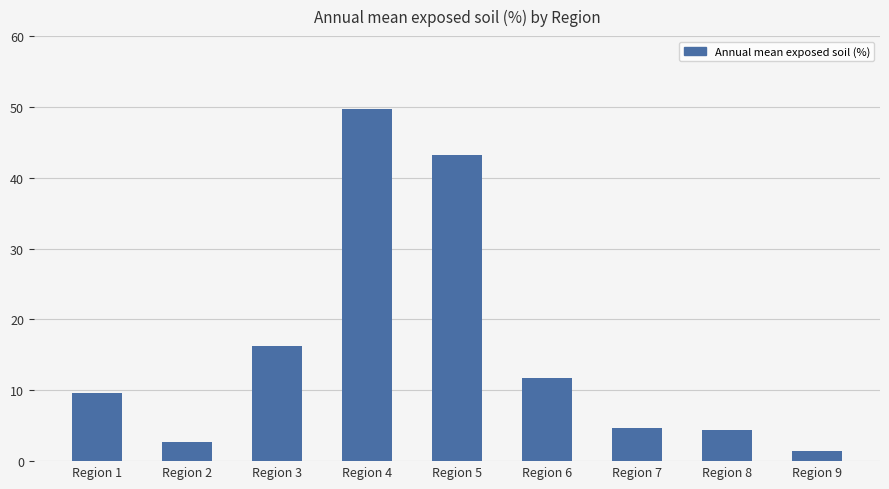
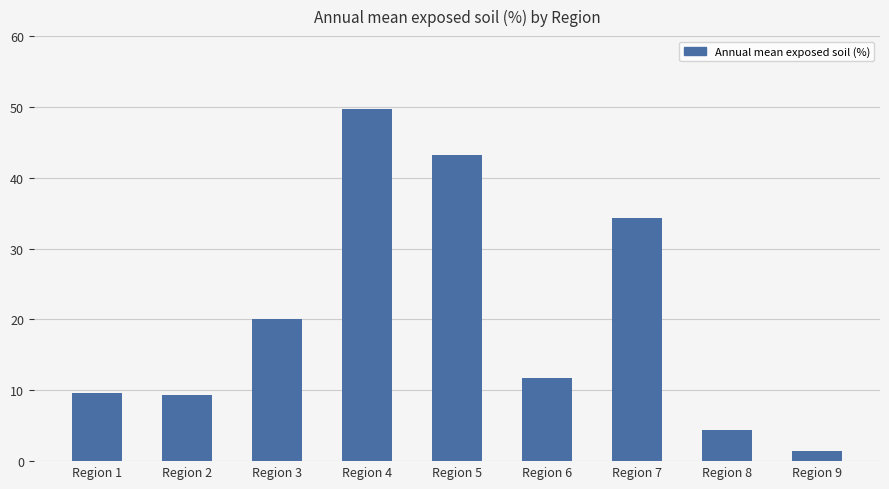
Region 2: 3 -> 9
Region 3: 16 -> 20
Region 7: 5 -> 34
